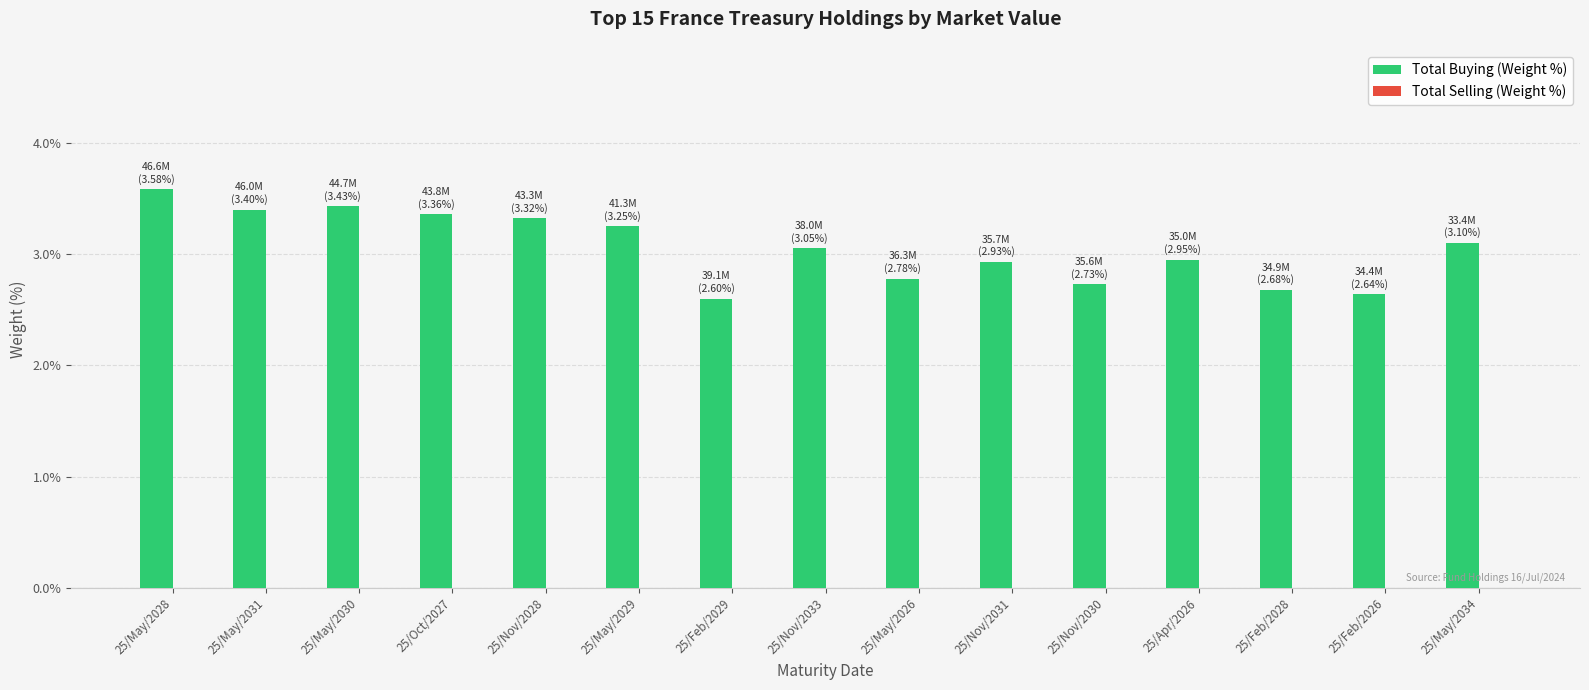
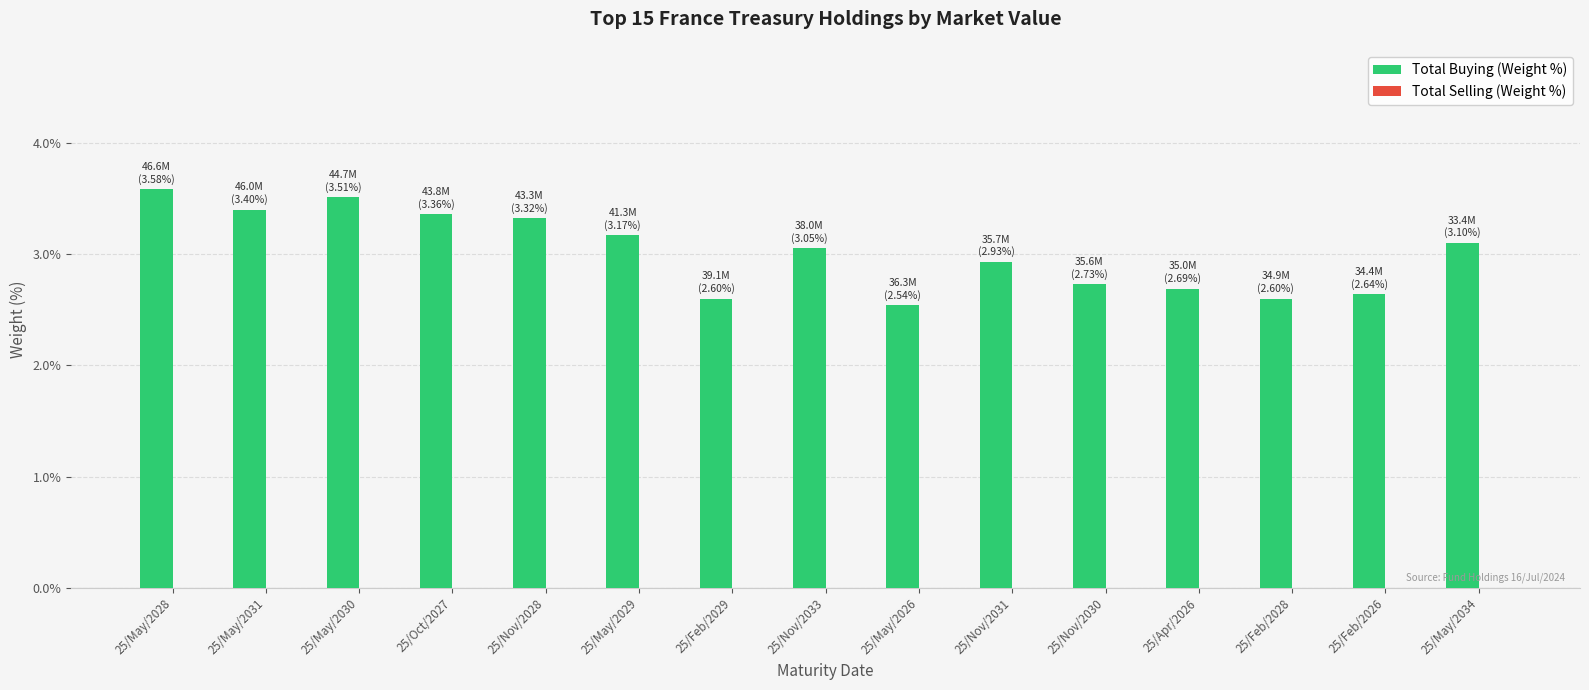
Total Buying (Weight %), 25/May/2030: (3.43%) -> (3.51%)
Total Buying (Weight %), 25/May/2029: (3.25%) -> (3.17%)
Total Buying (Weight %), 25/May/2026: (2.78%) -> (2.54%)
Total Buying (Weight %), 25/Apr/2026: (2.95%) -> (2.69%)
Total Buying (Weight %), 25/Feb/2028: (2.68%) -> (2.60%)
